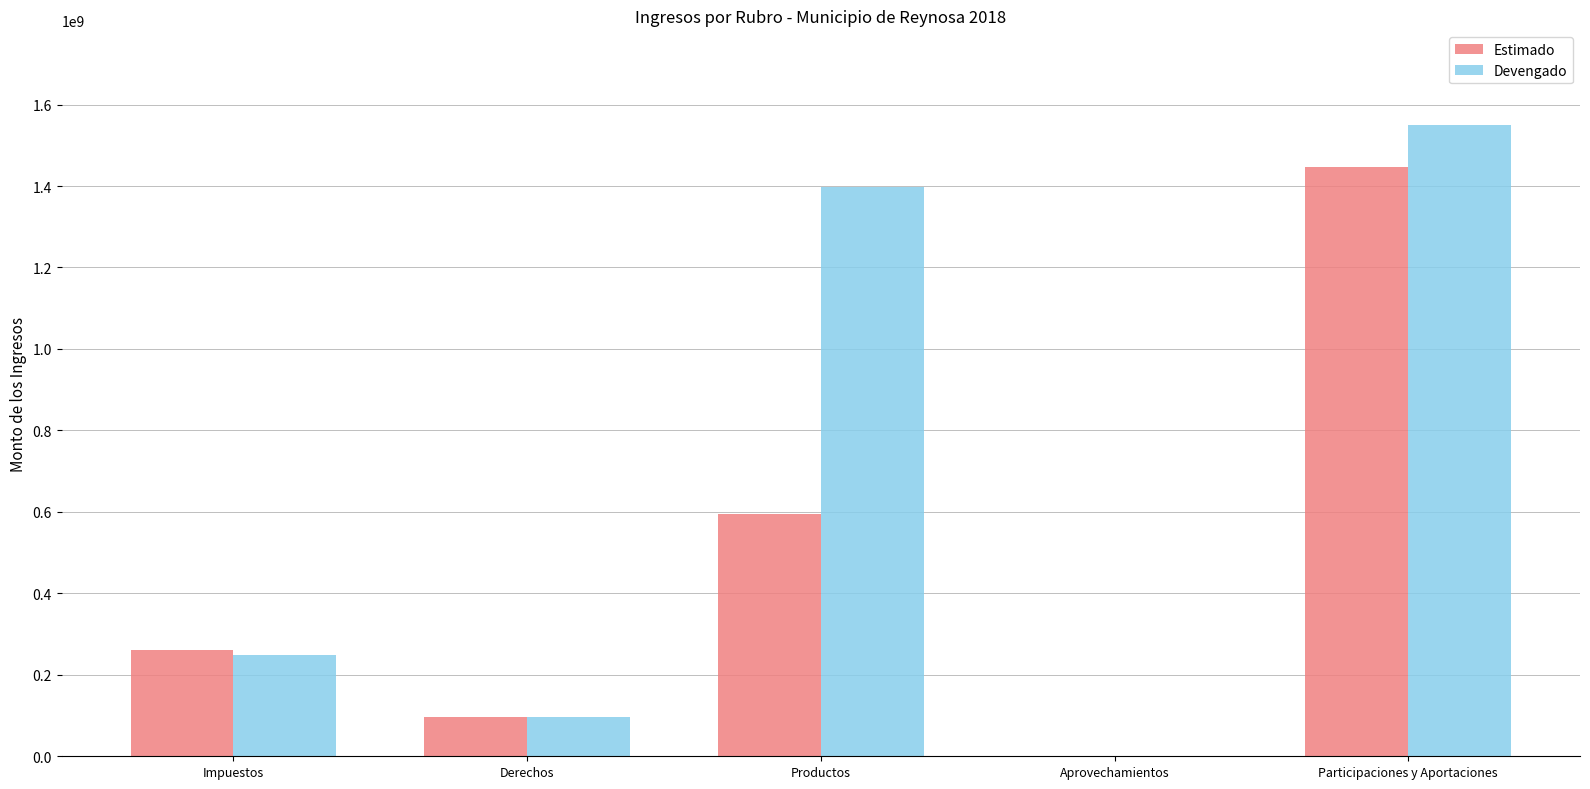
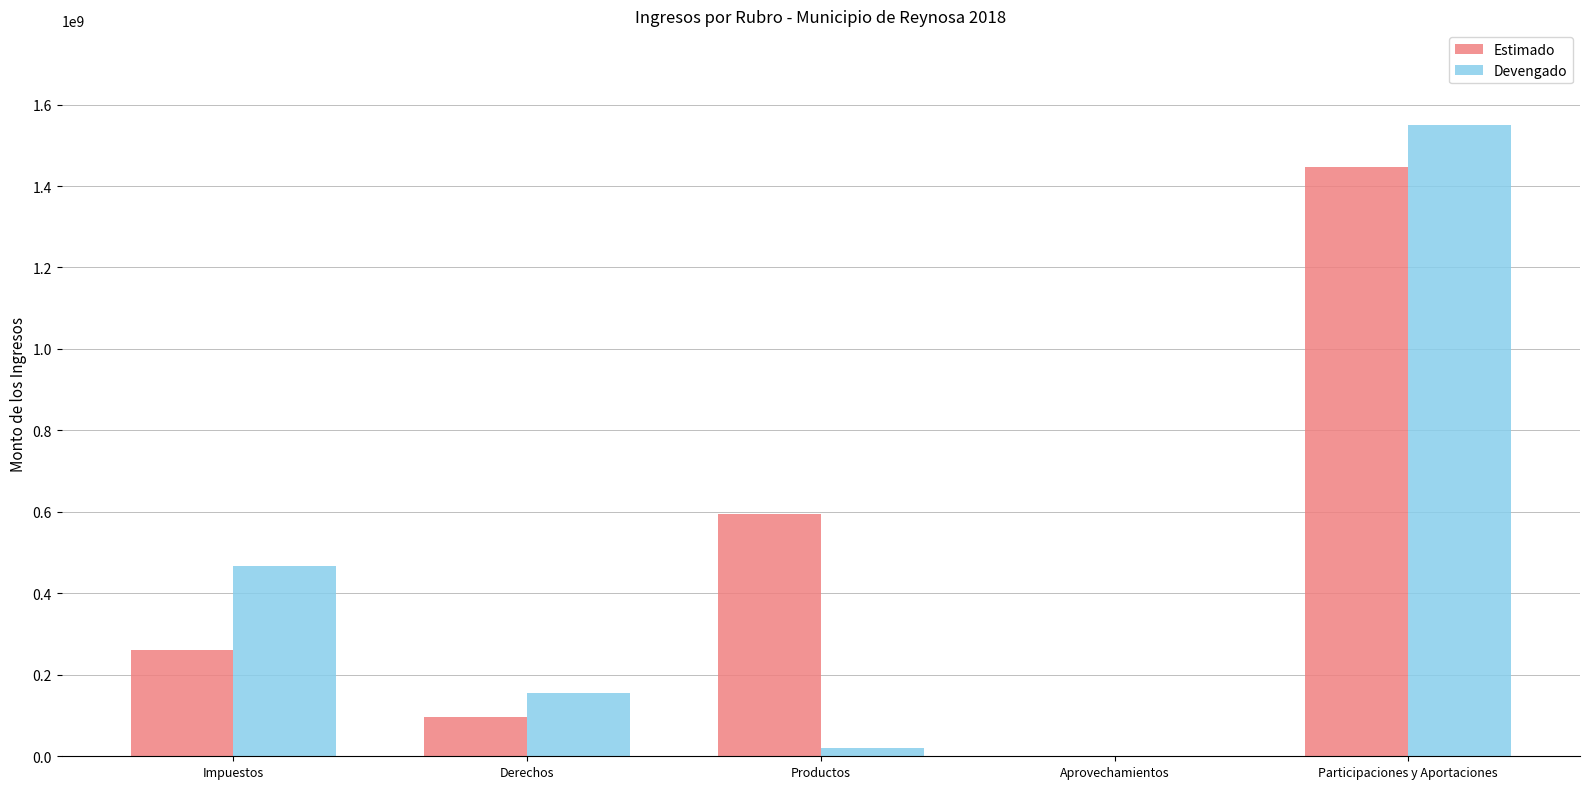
Devengado, Impuestos: 250000000 -> 470000000
Devengado, Derechos: 100000000 -> 150000000
Devengado, Productos: 1400000000 -> 20000000
